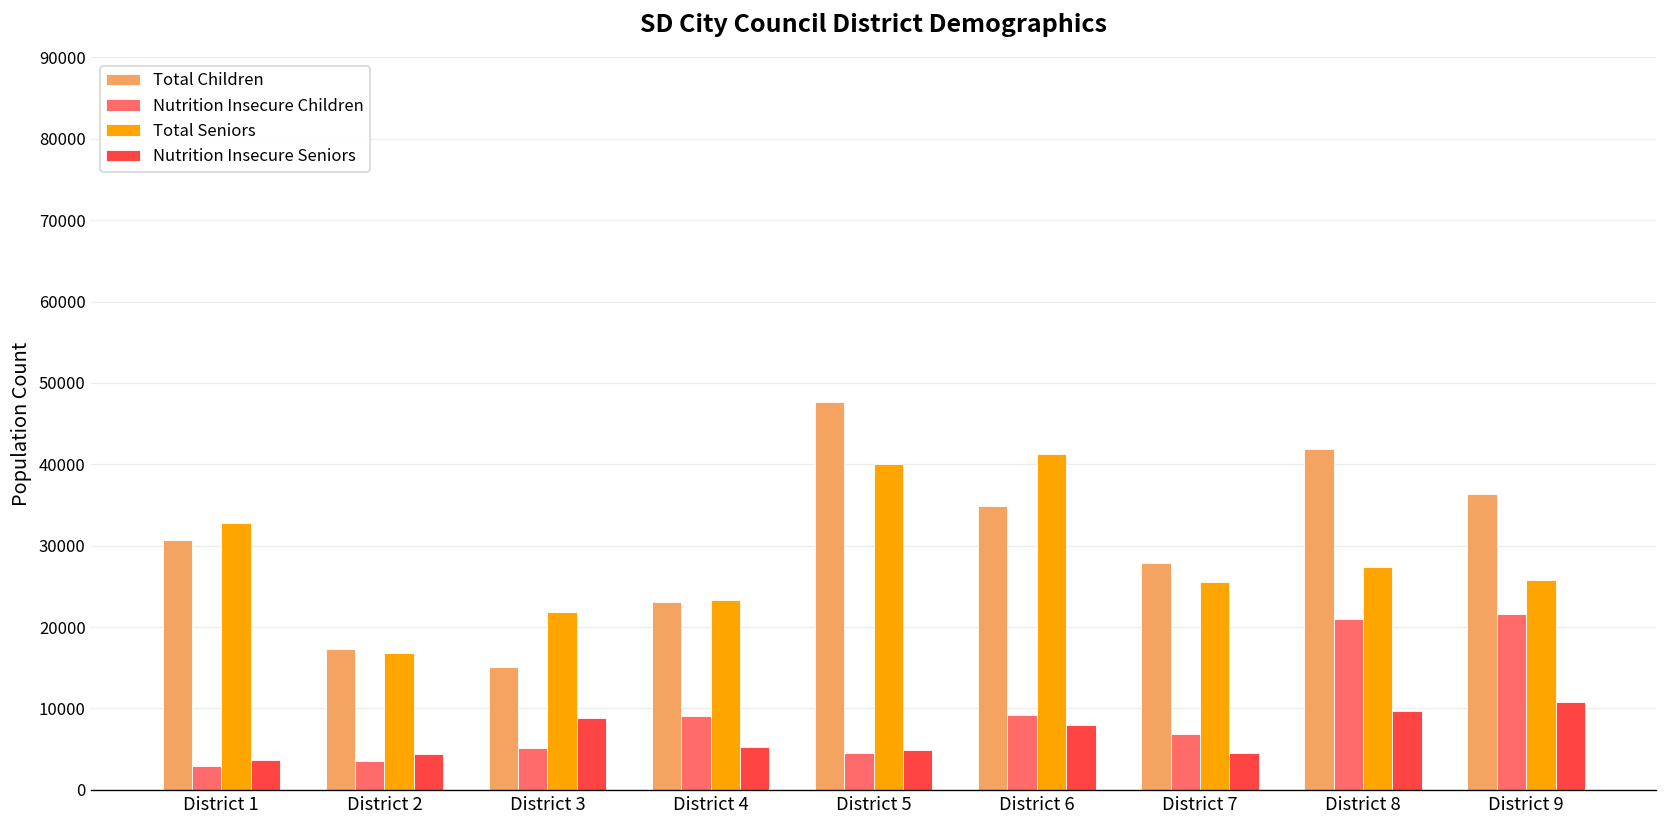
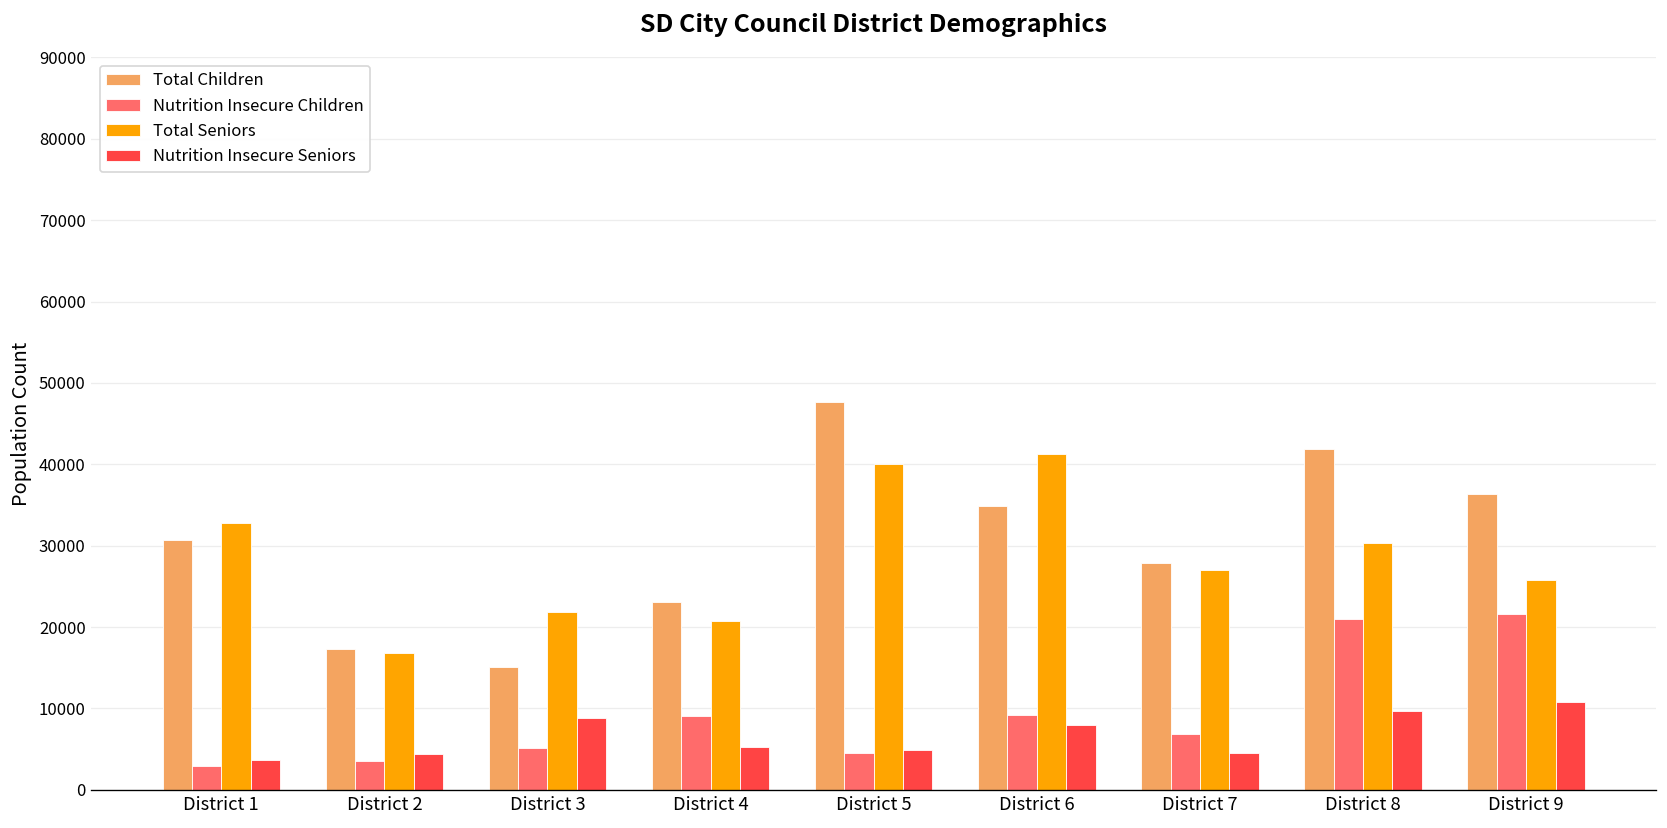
Total Seniors, District 4: 23000 -> 21000
Total Seniors, District 7: 25000 -> 27000
Total Seniors, District 8: 27000 -> 30000
